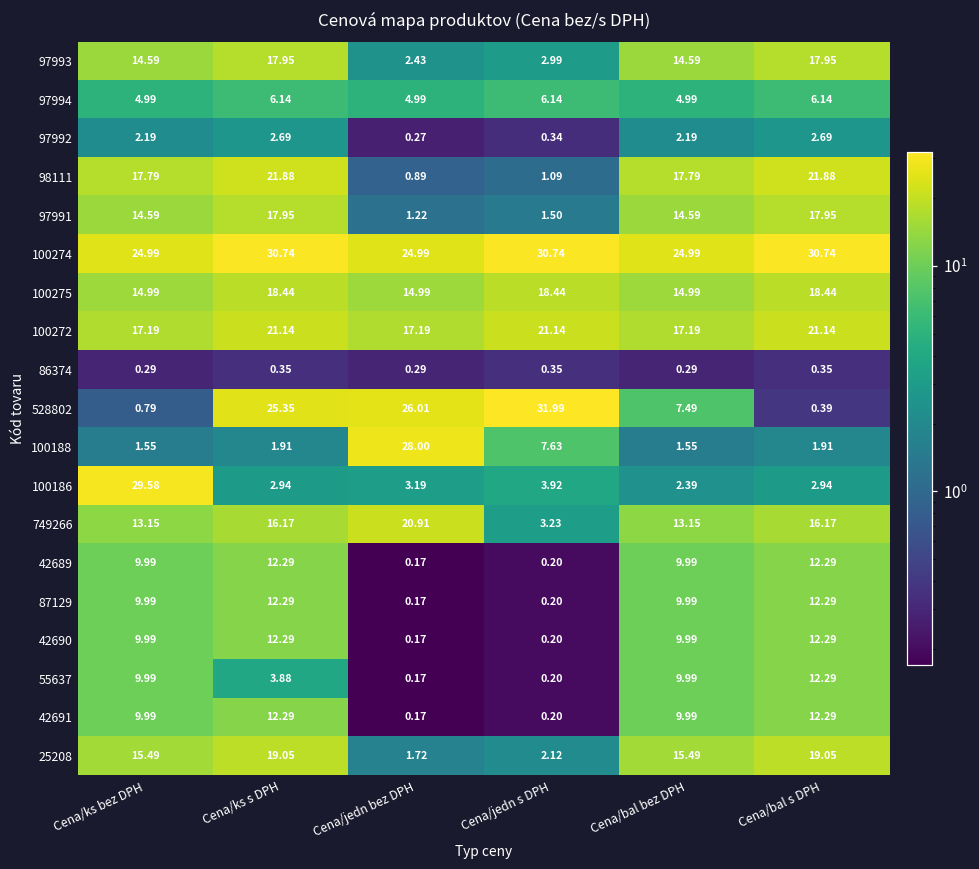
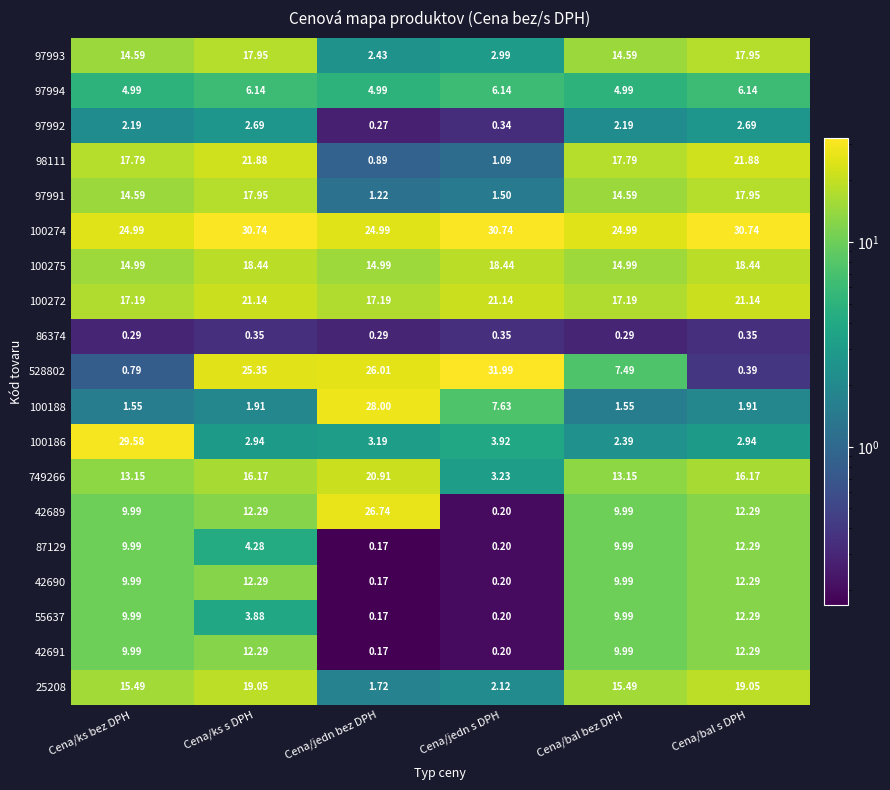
42689, Cena/jedn bez DPH: 0.17 -> 26.74
87129, Cena/ks s DPH: 12.29 -> 4.28
